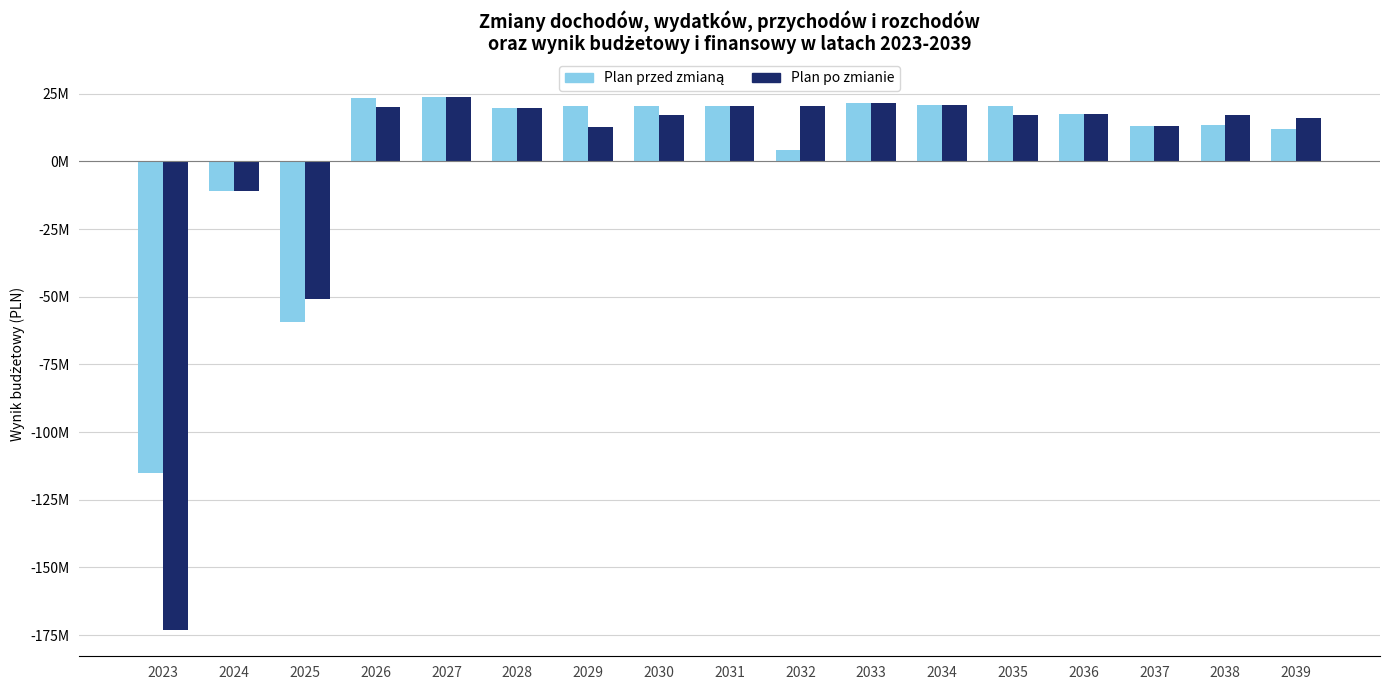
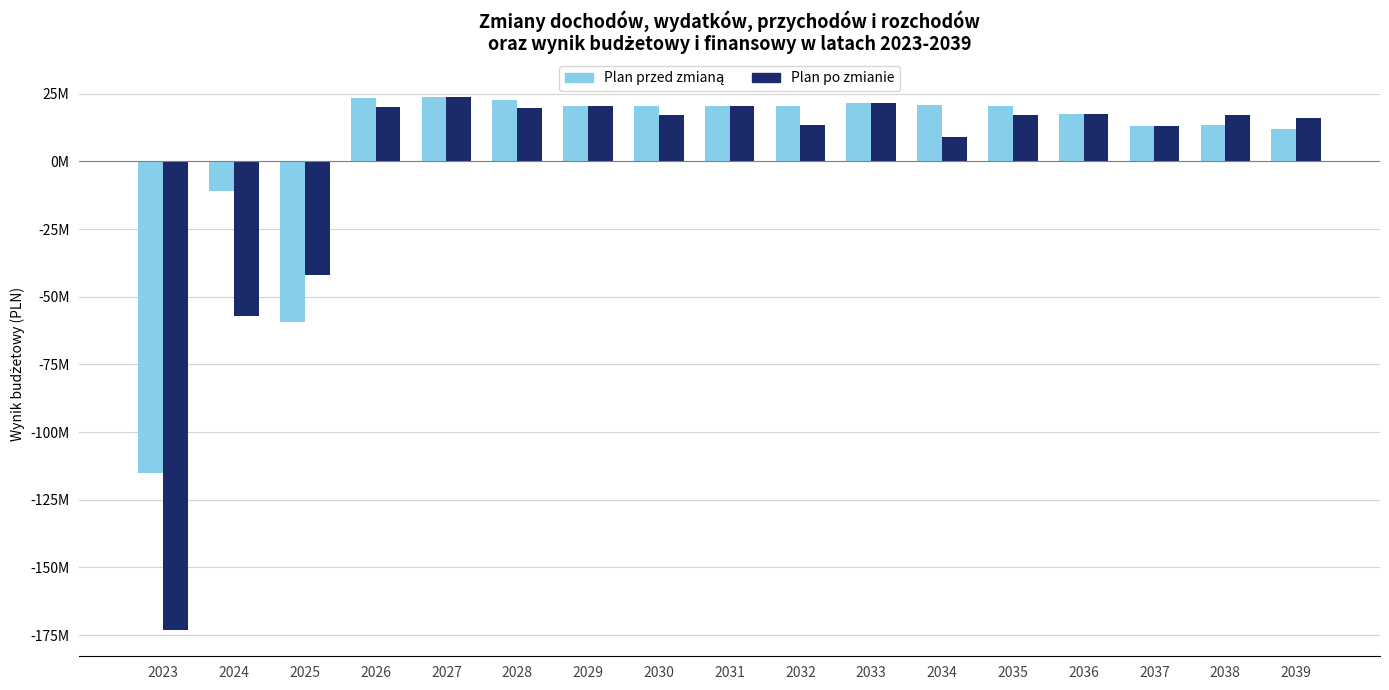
Plan po zmianie, 2024: -11000000 -> -57000000
Plan po zmianie, 2025: -51000000 -> -42000000
Plan przed zmianą, 2028: 20000000 -> 23000000
Plan po zmianie, 2029: 13000000 -> 21000000
Plan przed zmianą, 2032: 4000000 -> 21000000
Plan po zmianie, 2032: 21000000 -> 13000000
Plan po zmianie, 2034: 21000000 -> 9000000
